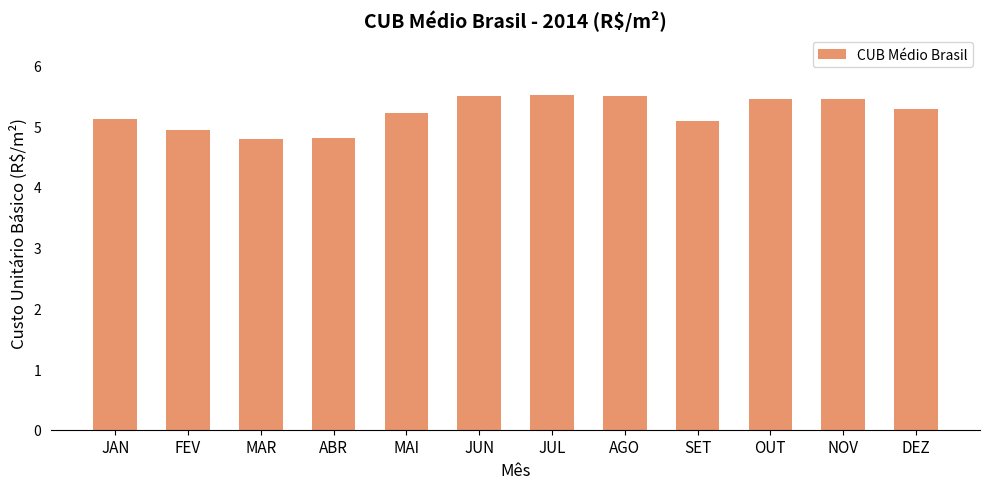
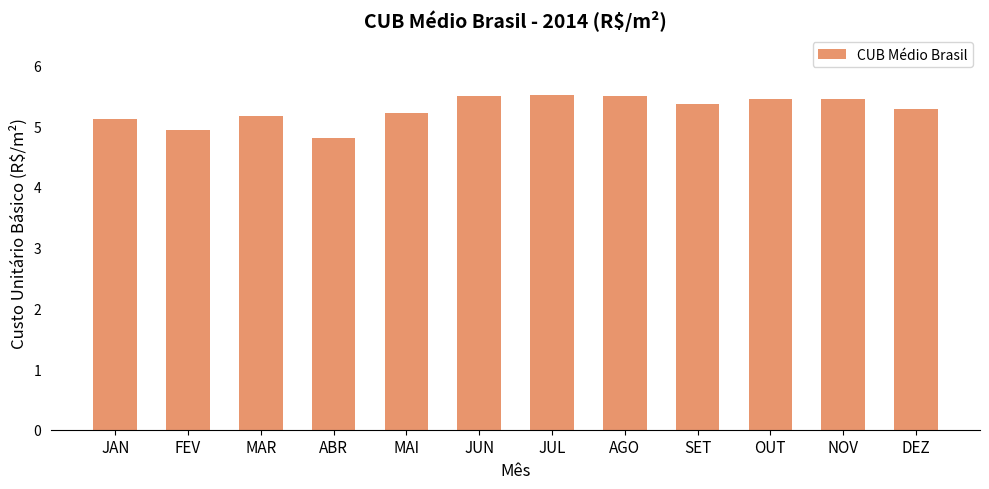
MAR: 4.8 -> 5.2
SET: 5.1 -> 5.4
